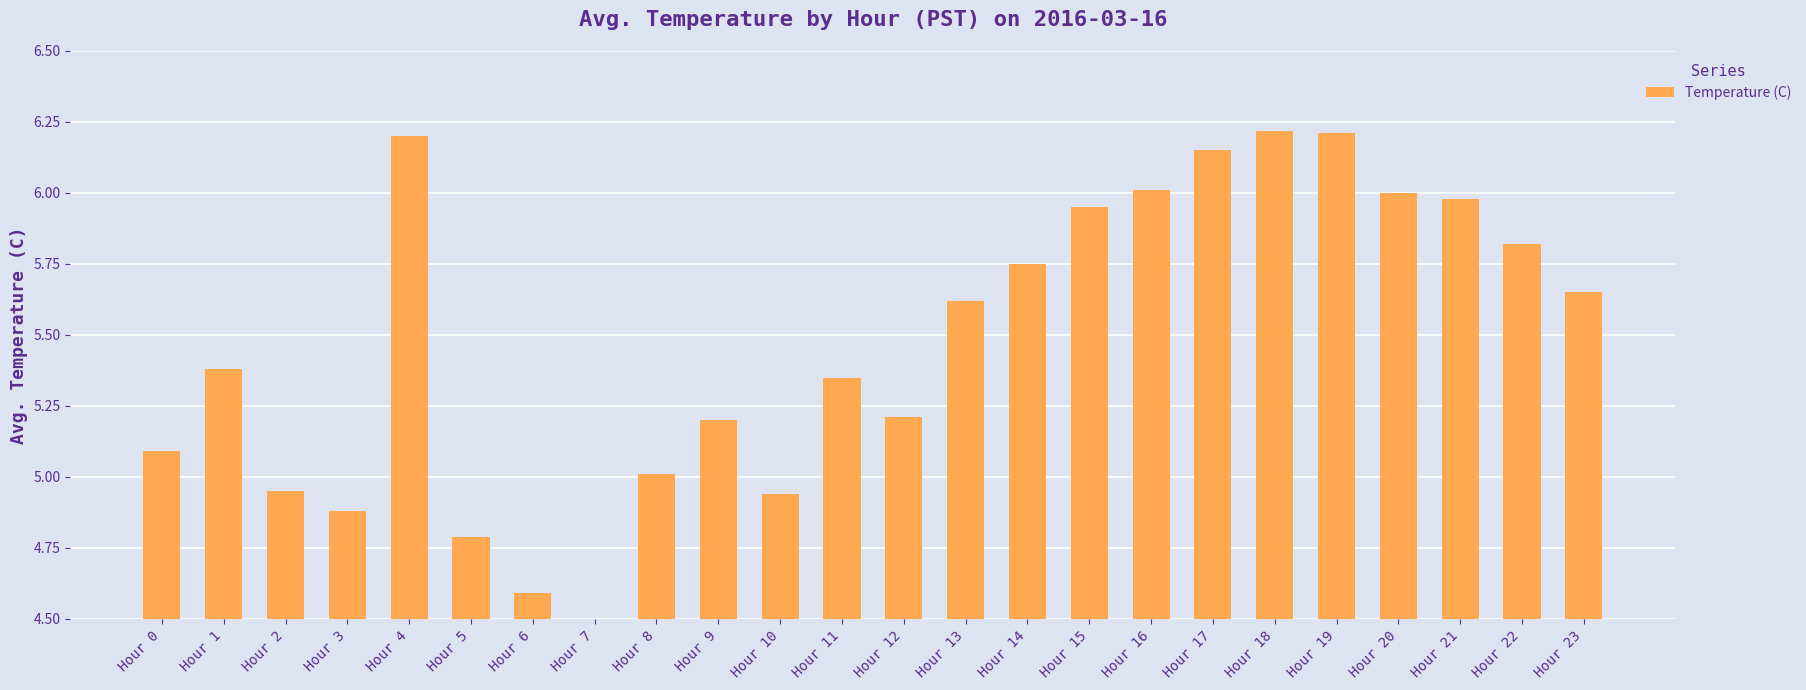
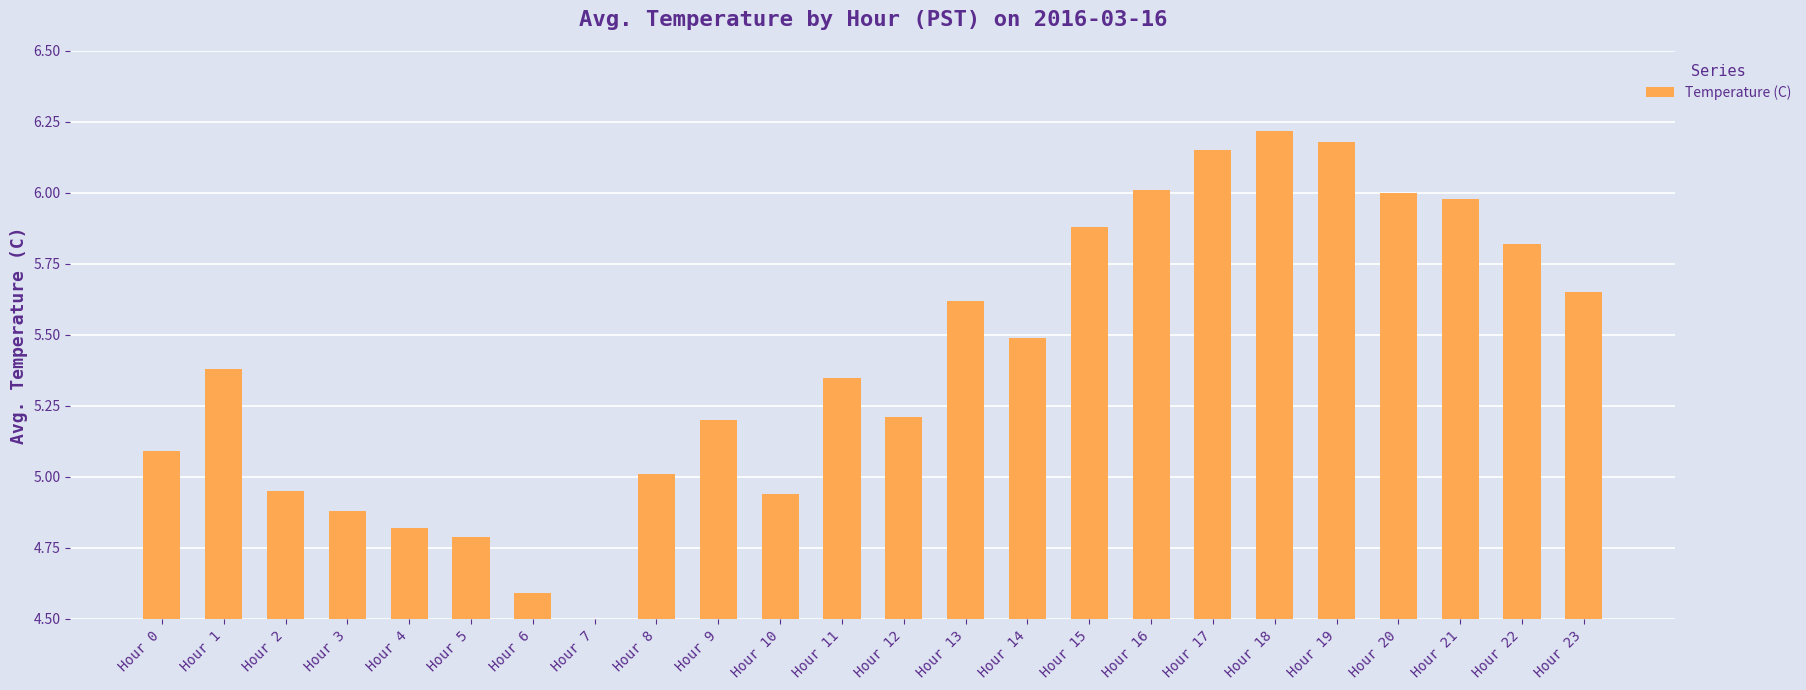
Hour 4: 6.20 -> 4.82
Hour 14: 5.75 -> 5.49
Hour 15: 5.95 -> 5.88
Hour 19: 6.21 -> 6.18
